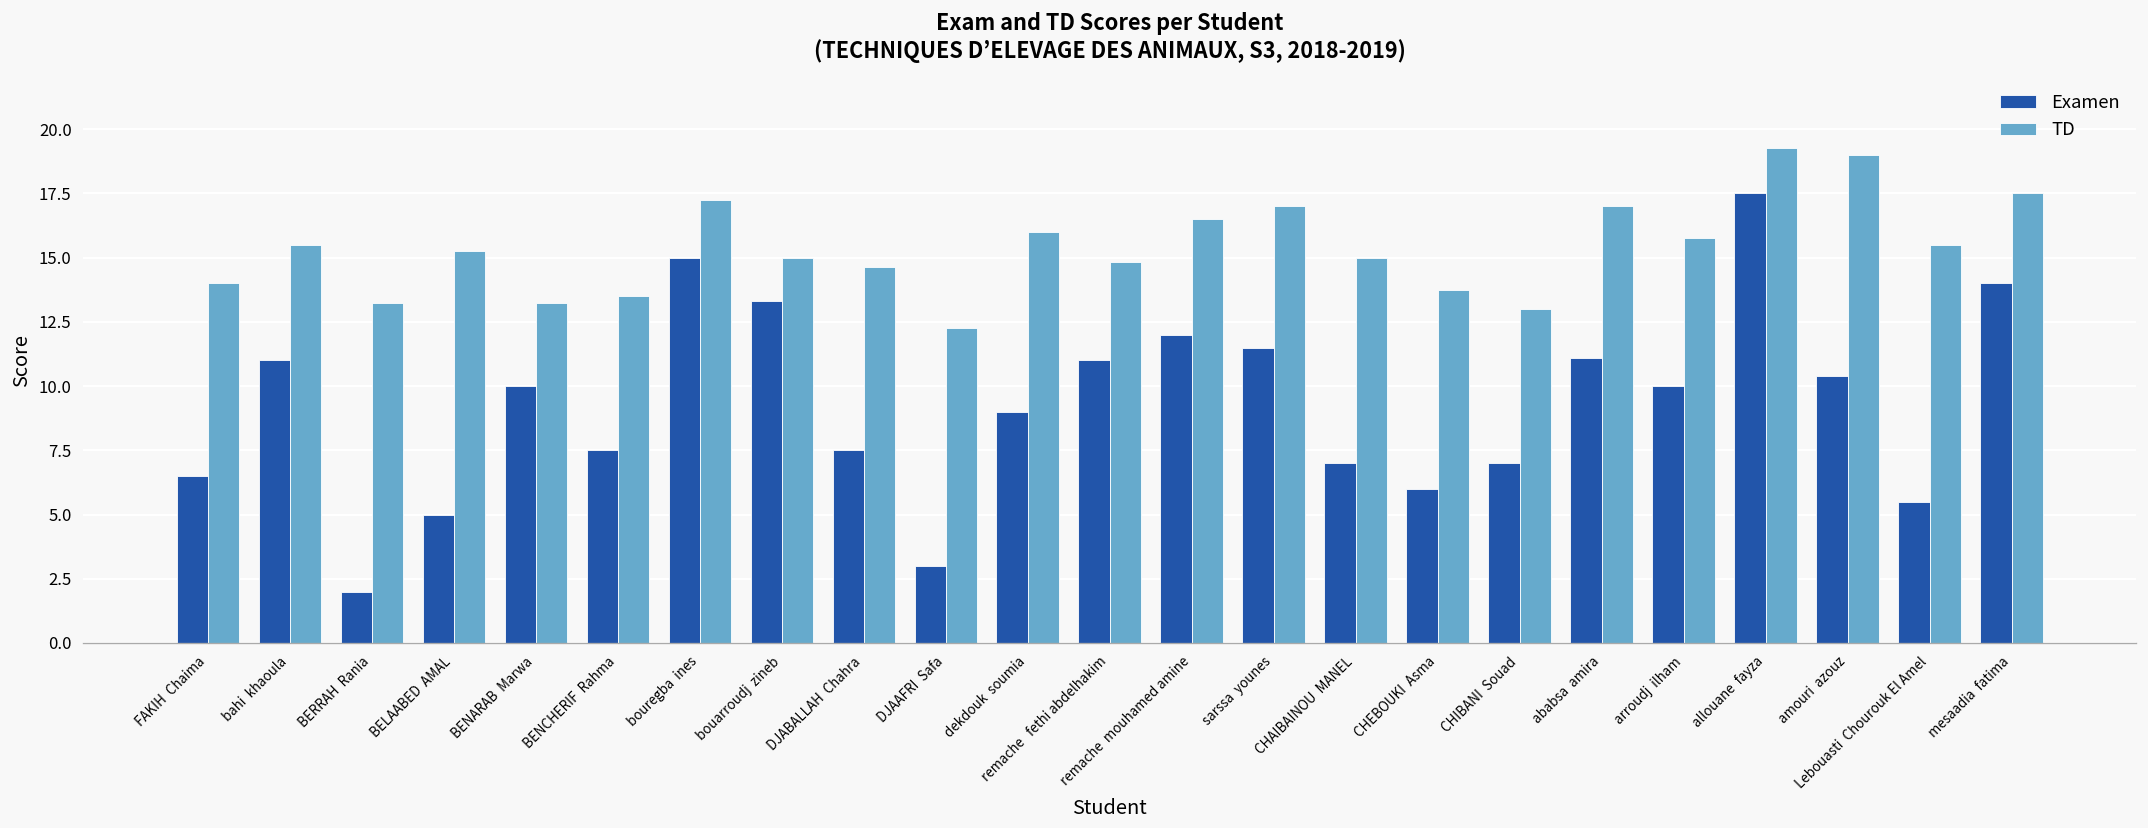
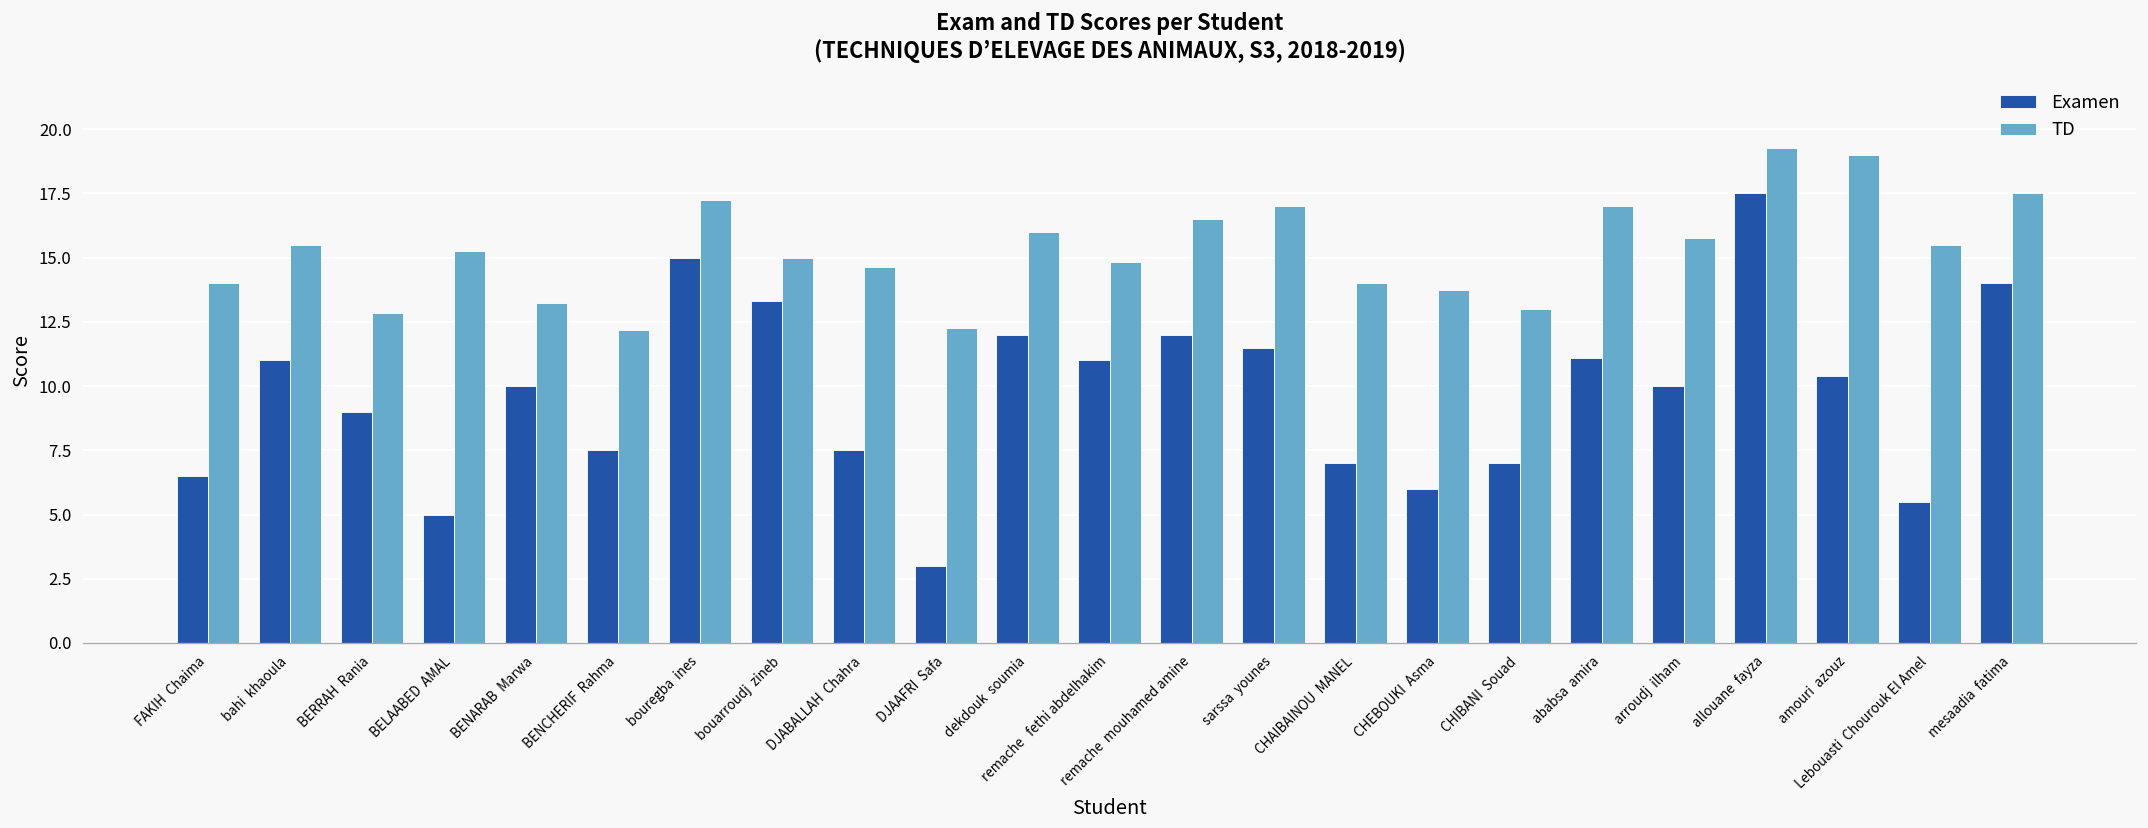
Examen, BERRAH Rania: 2 -> 9
TD, BERRAH Rania: 13.3 -> 12.8
TD, BENCHERIF Rahma: 13.5 -> 12.2
Examen, dekdouk soumia: 9 -> 12
TD, CHAIBAINOU MANEL: 15 -> 14
